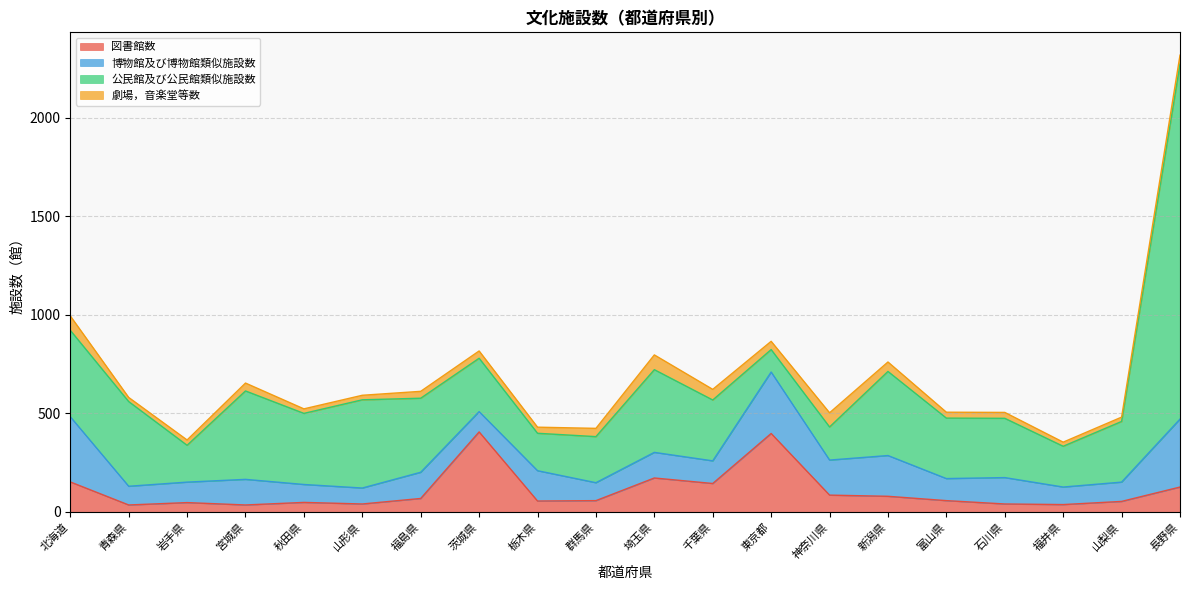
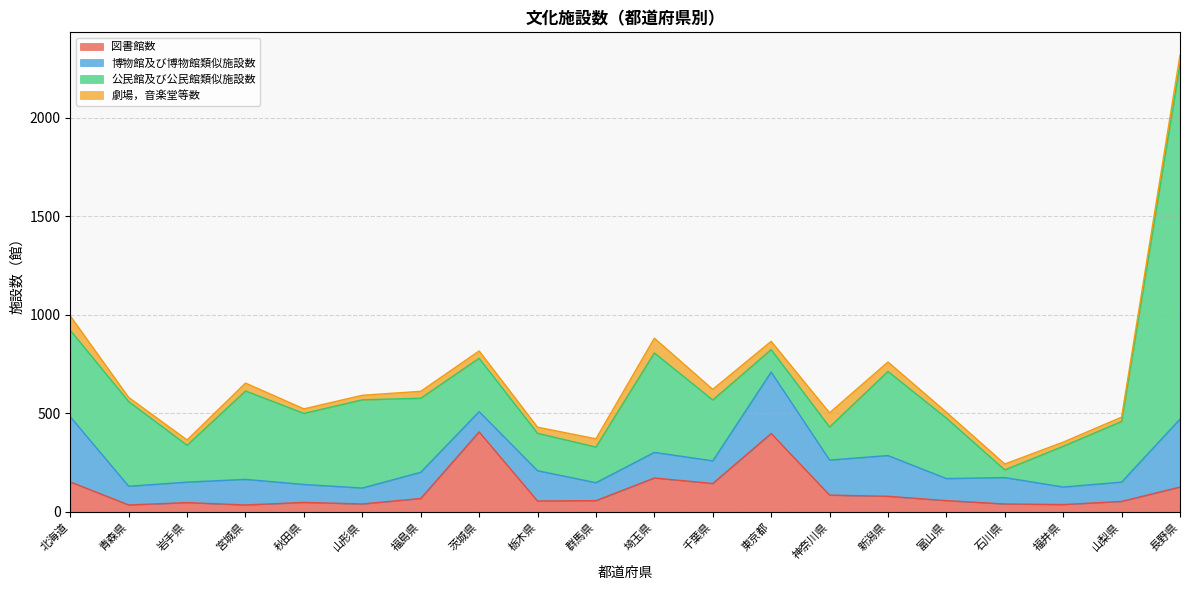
公民館及び公民館類似施設数, 群馬県: 230 -> 180
公民館及び公民館類似施設数, 埼玉県: 420 -> 510
公民館及び公民館類似施設数, 石川県: 300 -> 40
